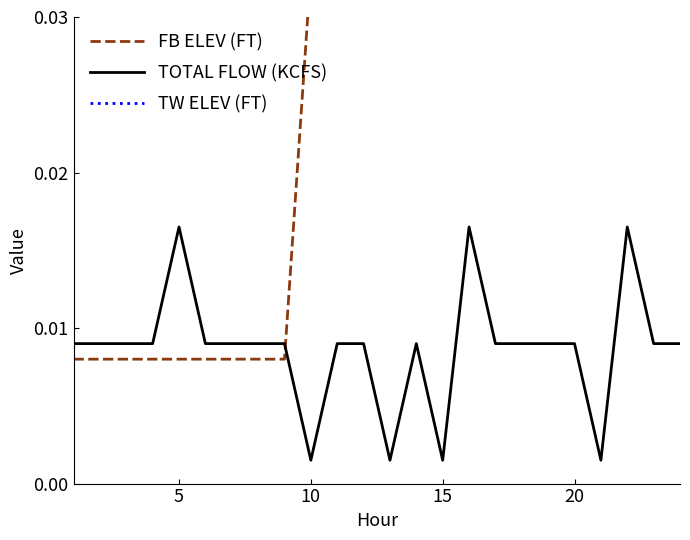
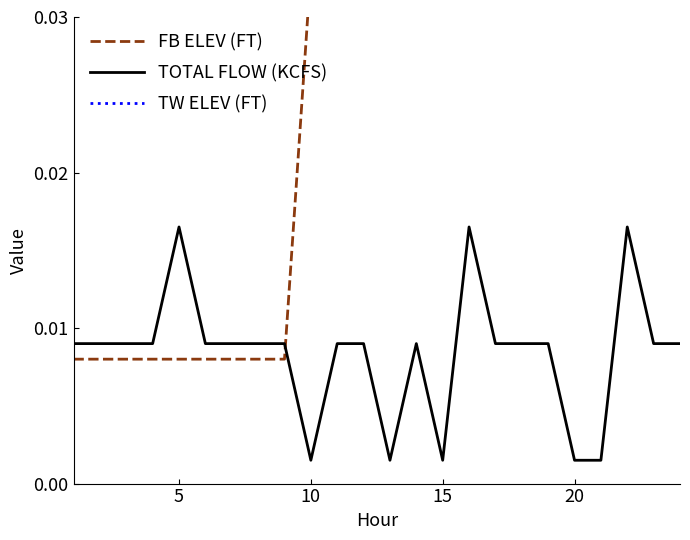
TOTAL FLOW (KCFS), 20: 0.0090 -> 0.0015
